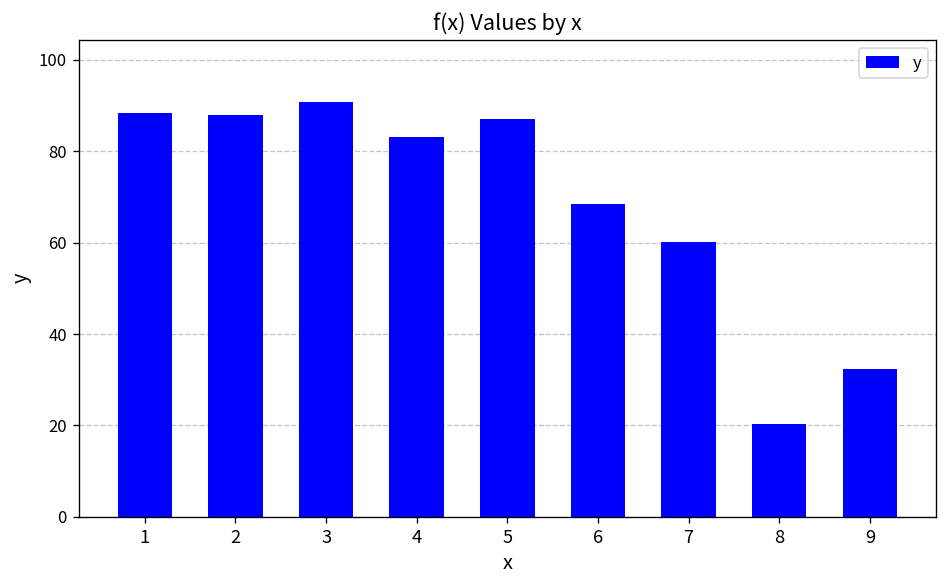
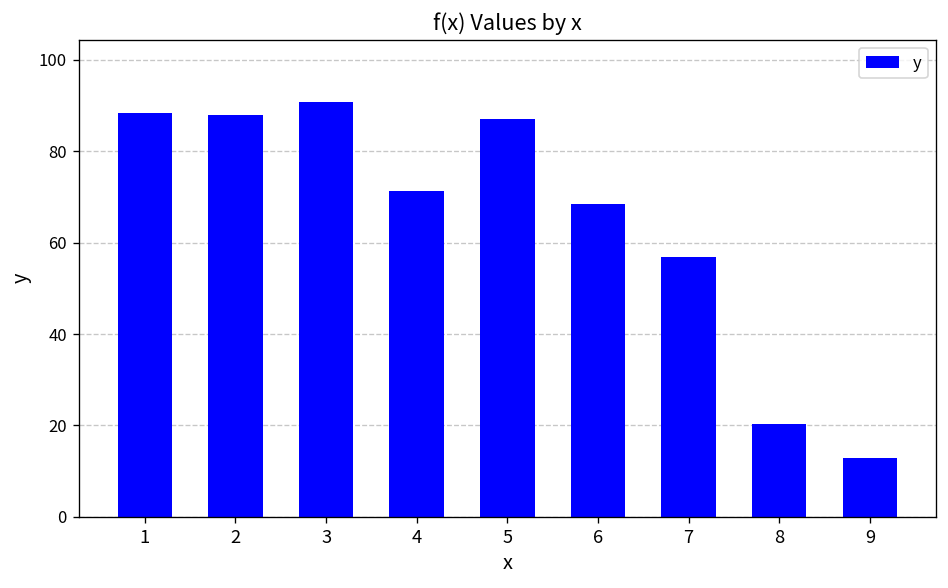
4: 83 -> 71
7: 60 -> 57
9: 32 -> 13
